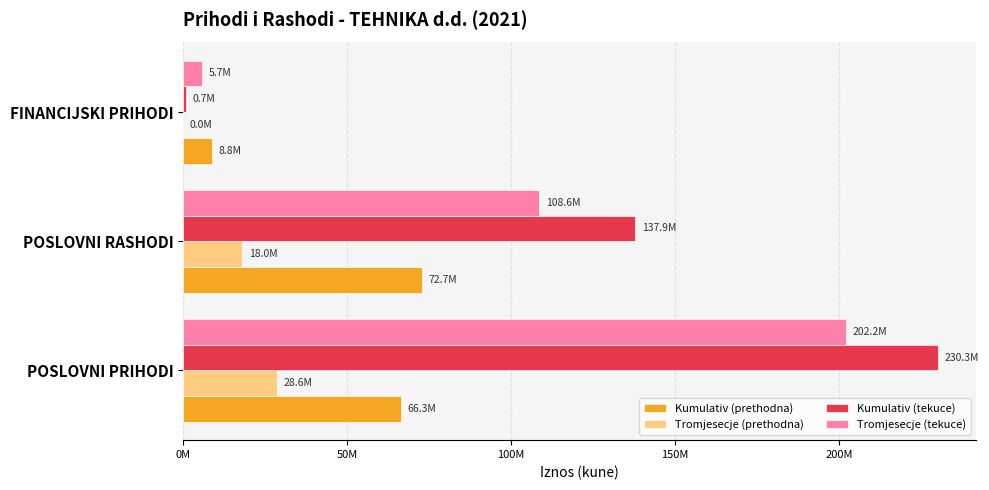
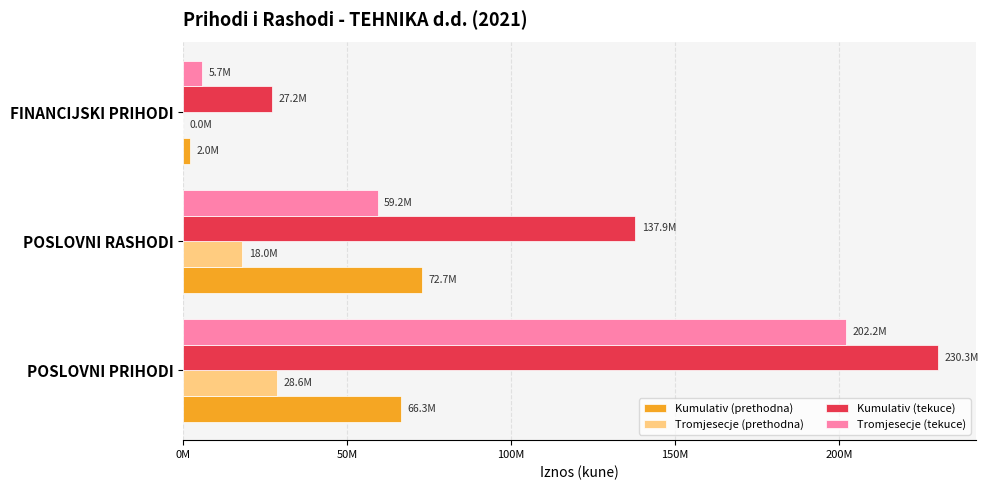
Kumulativ (tekuce), FINANCIJSKI PRIHODI: 0.7M -> 27.2M
Kumulativ (prethodna), FINANCIJSKI PRIHODI: 8.8M -> 2.0M
Tromjesecje (tekuce), POSLOVNI RASHODI: 108.6M -> 59.2M
